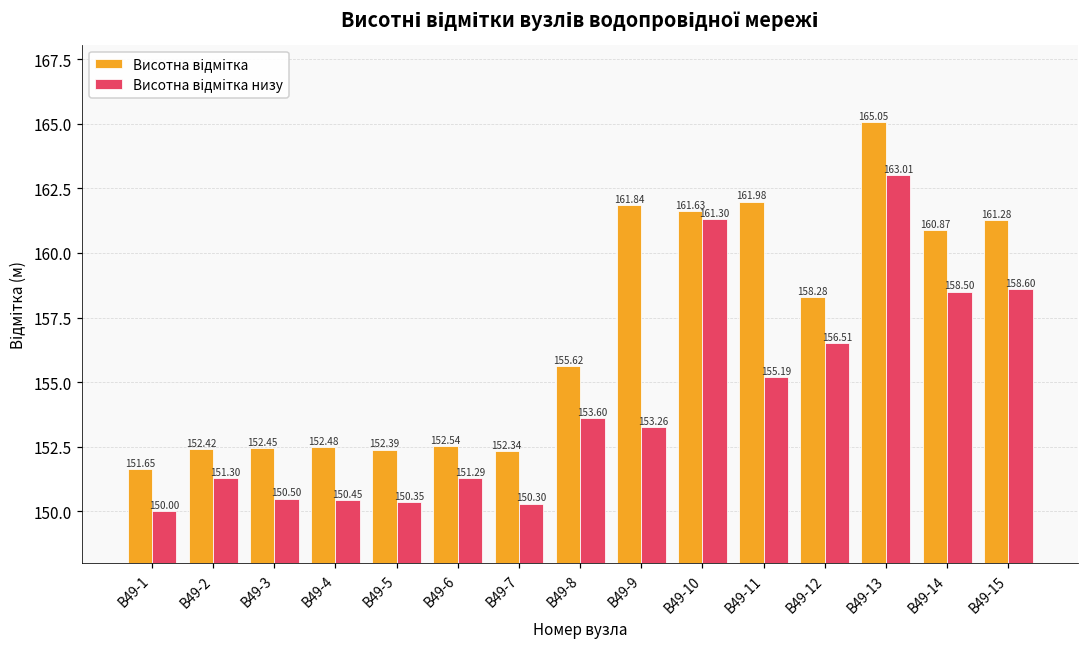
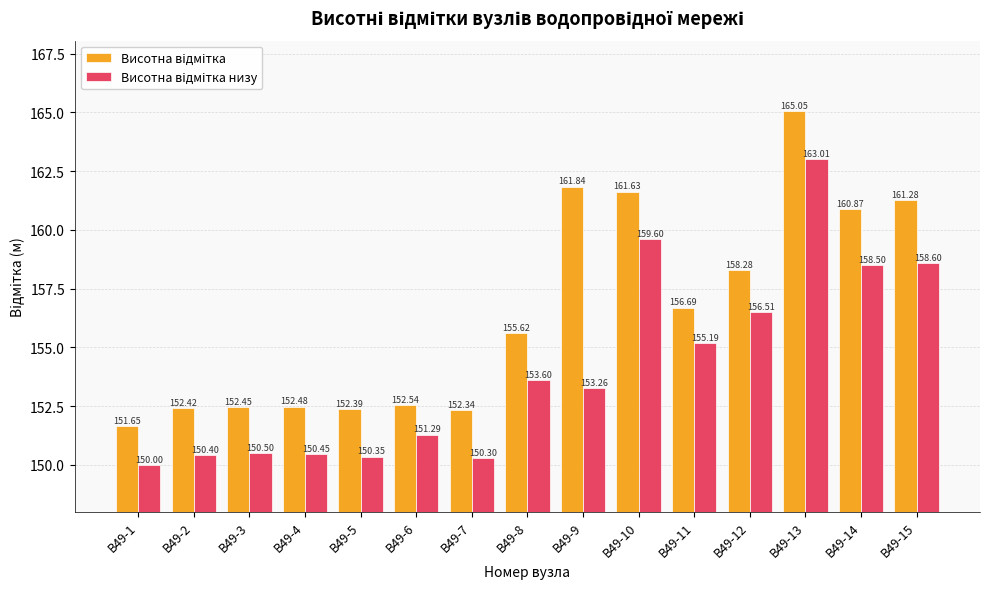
Висотна відмітка низу, В49-2: 151.30 -> 150.40
Висотна відмітка низу, В49-10: 161.30 -> 159.60
Висотна відмітка, В49-11: 161.98 -> 156.69
